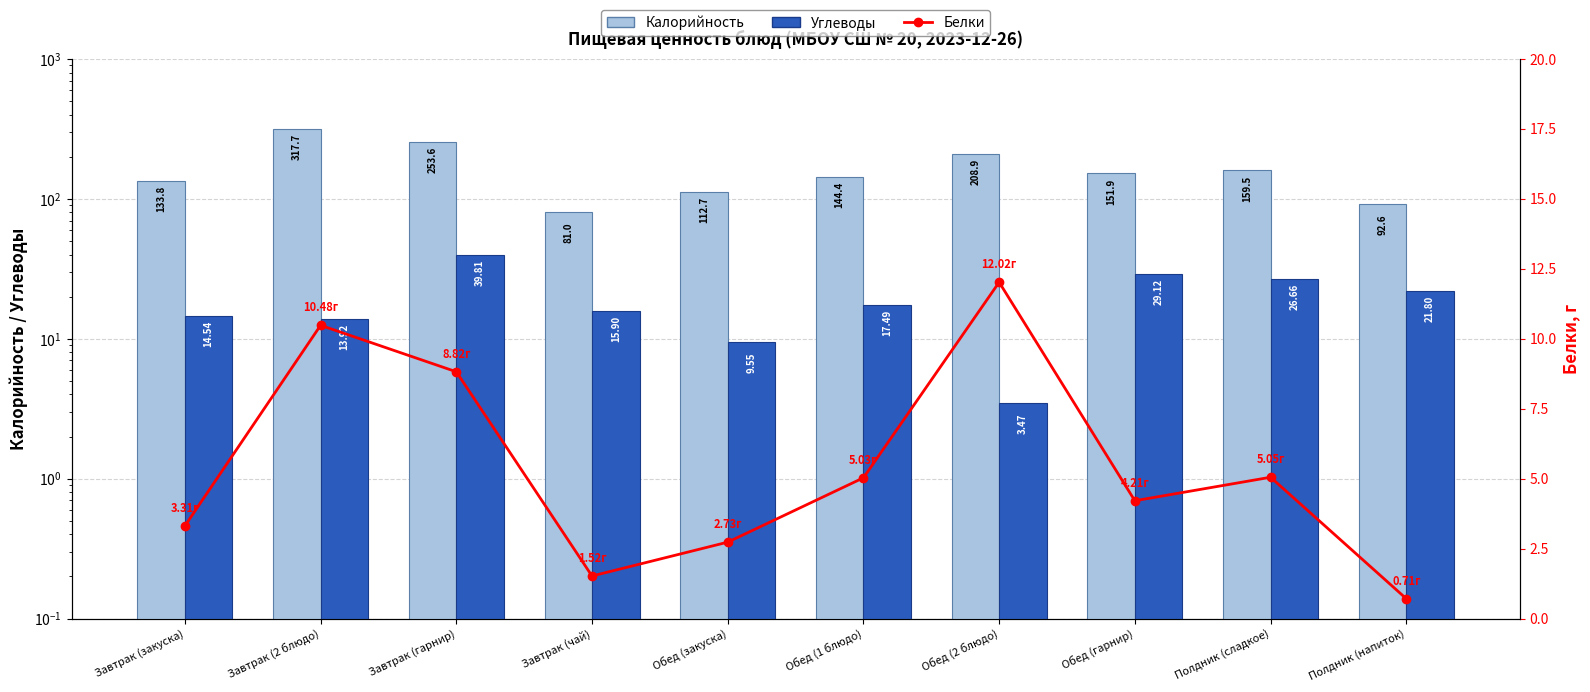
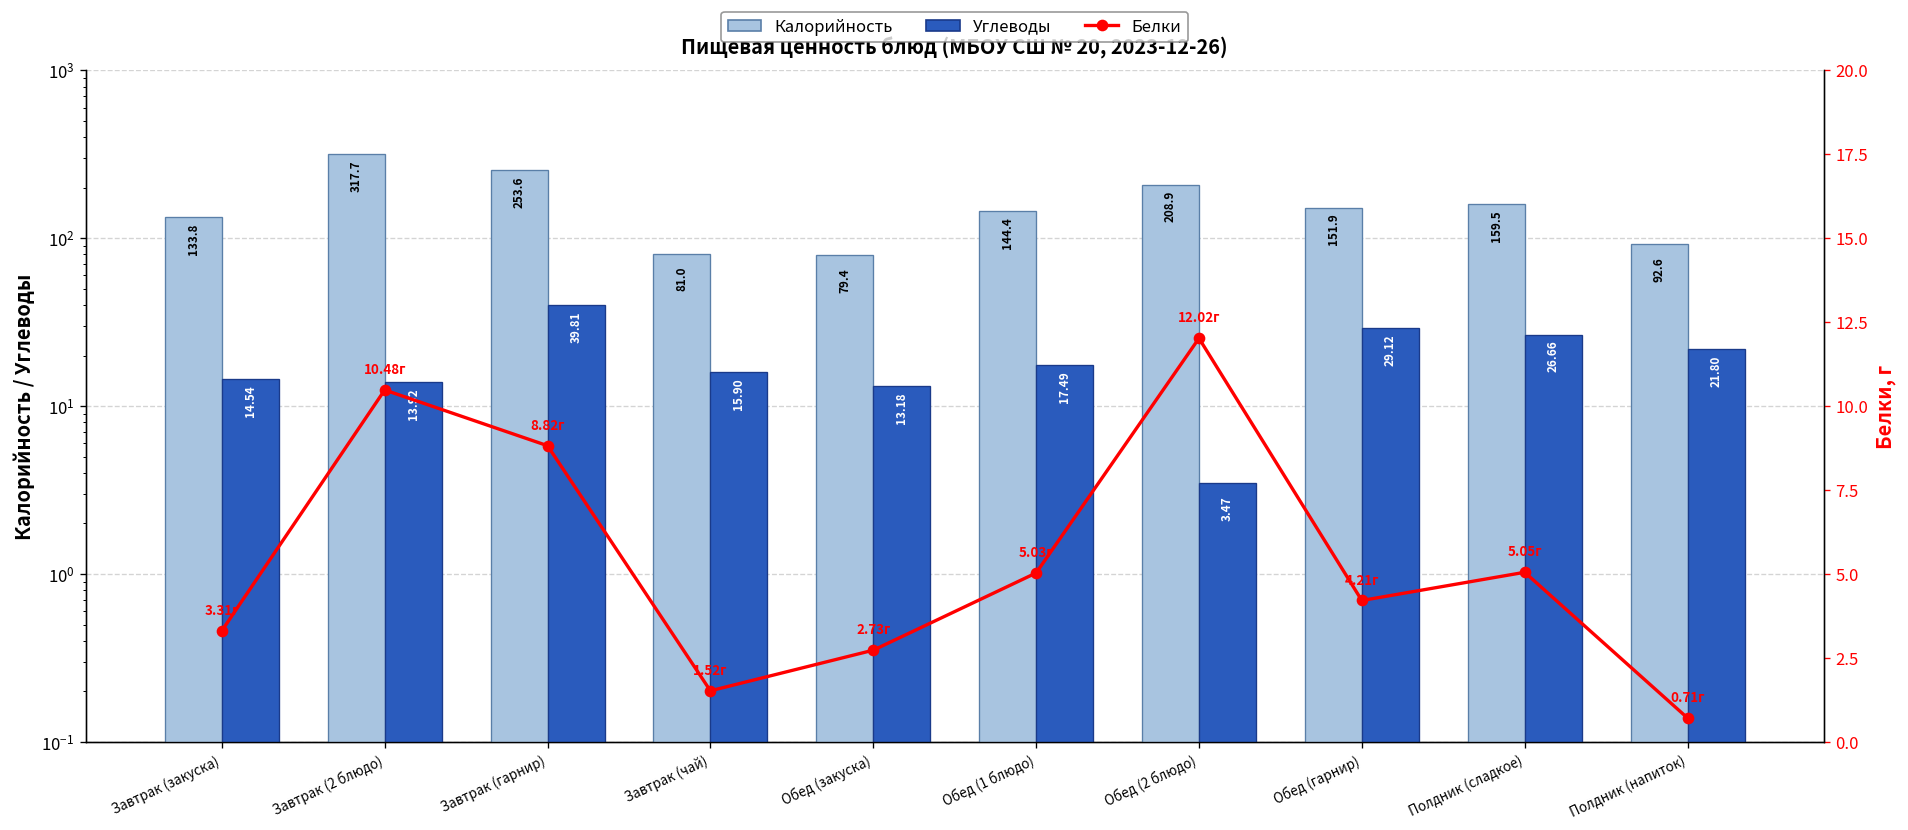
Калорийность, Обед (закуска): 112.7 -> 79.4
Углеводы, Обед (закуска): 9.55 -> 13.18
